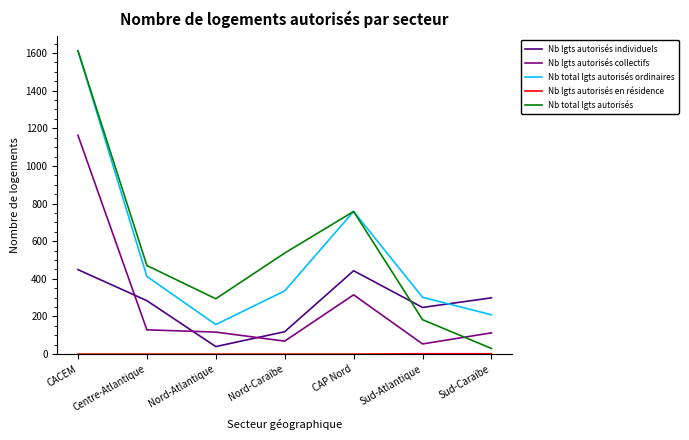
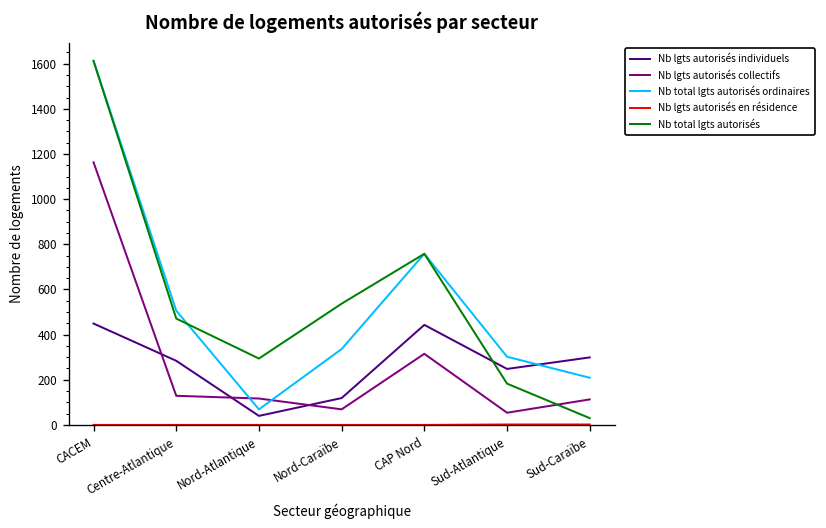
Nb total lgts autorisés ordinaires, Centre-Atlantique: 410 -> 510
Nb total lgts autorisés ordinaires, Nord-Atlantique: 160 -> 70
